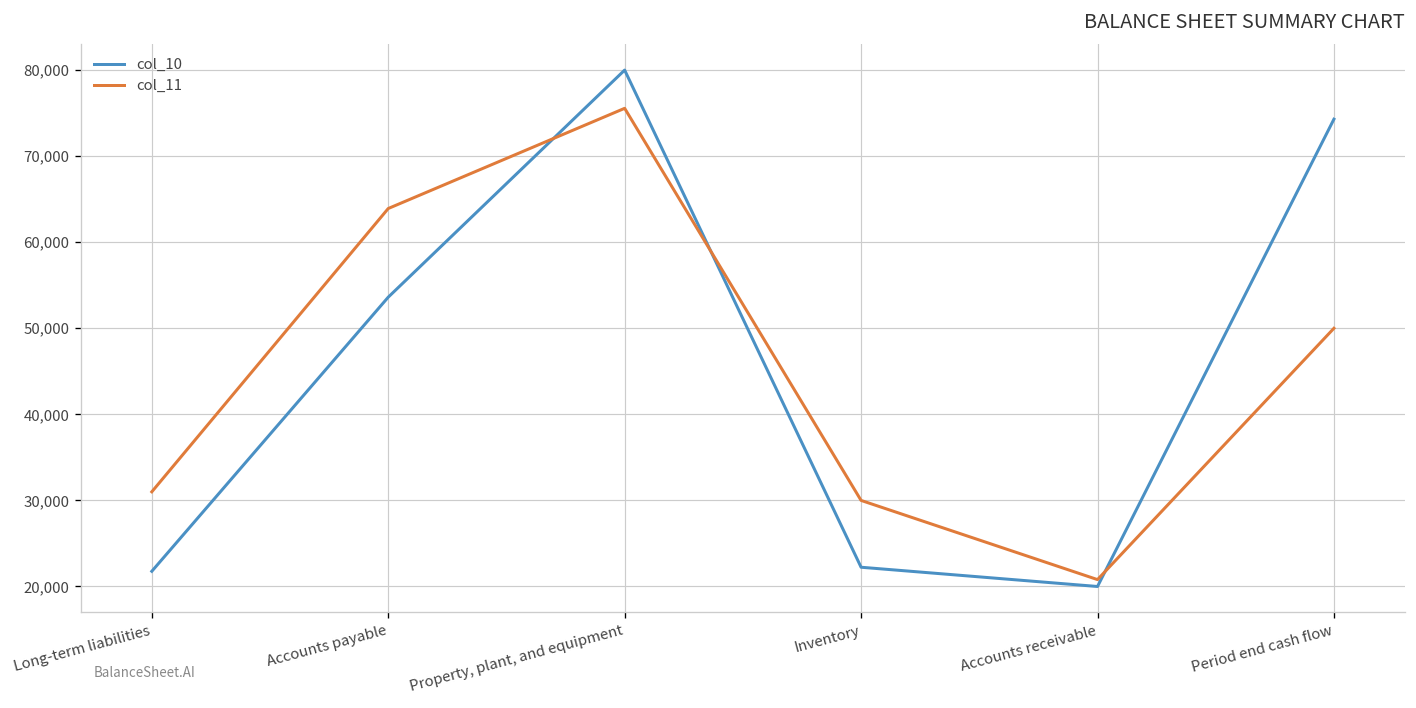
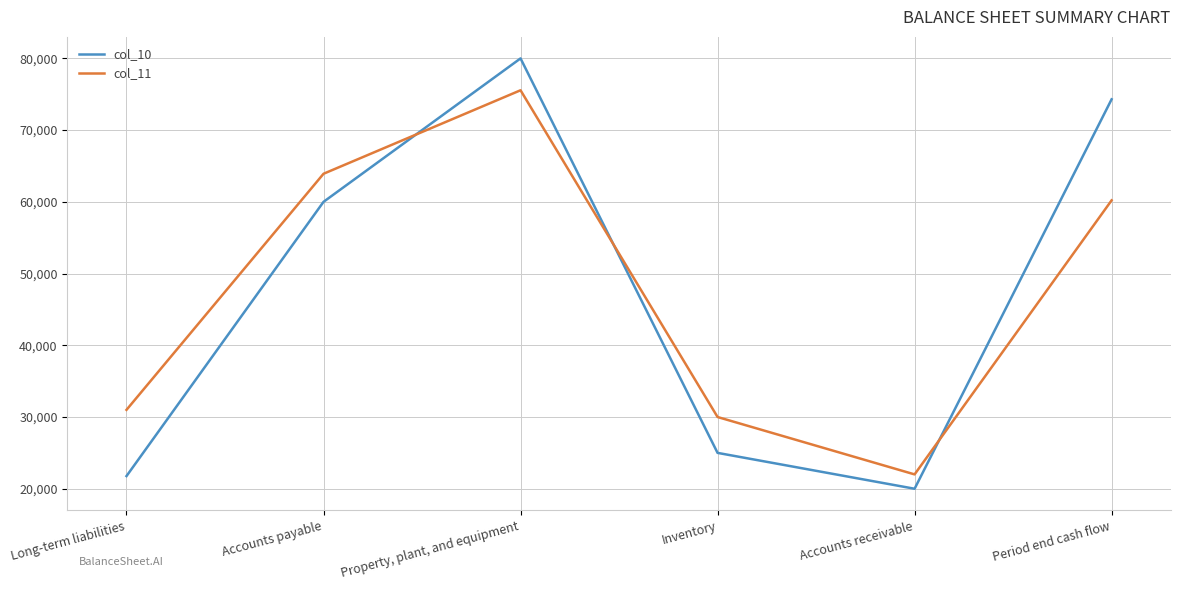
col_10, Accounts payable: 54,000 -> 60,000
col_10, Inventory: 22,000 -> 25,000
col_11, Accounts receivable: 21,000 -> 22,000
col_11, Period end cash flow: 50,000 -> 60,000
